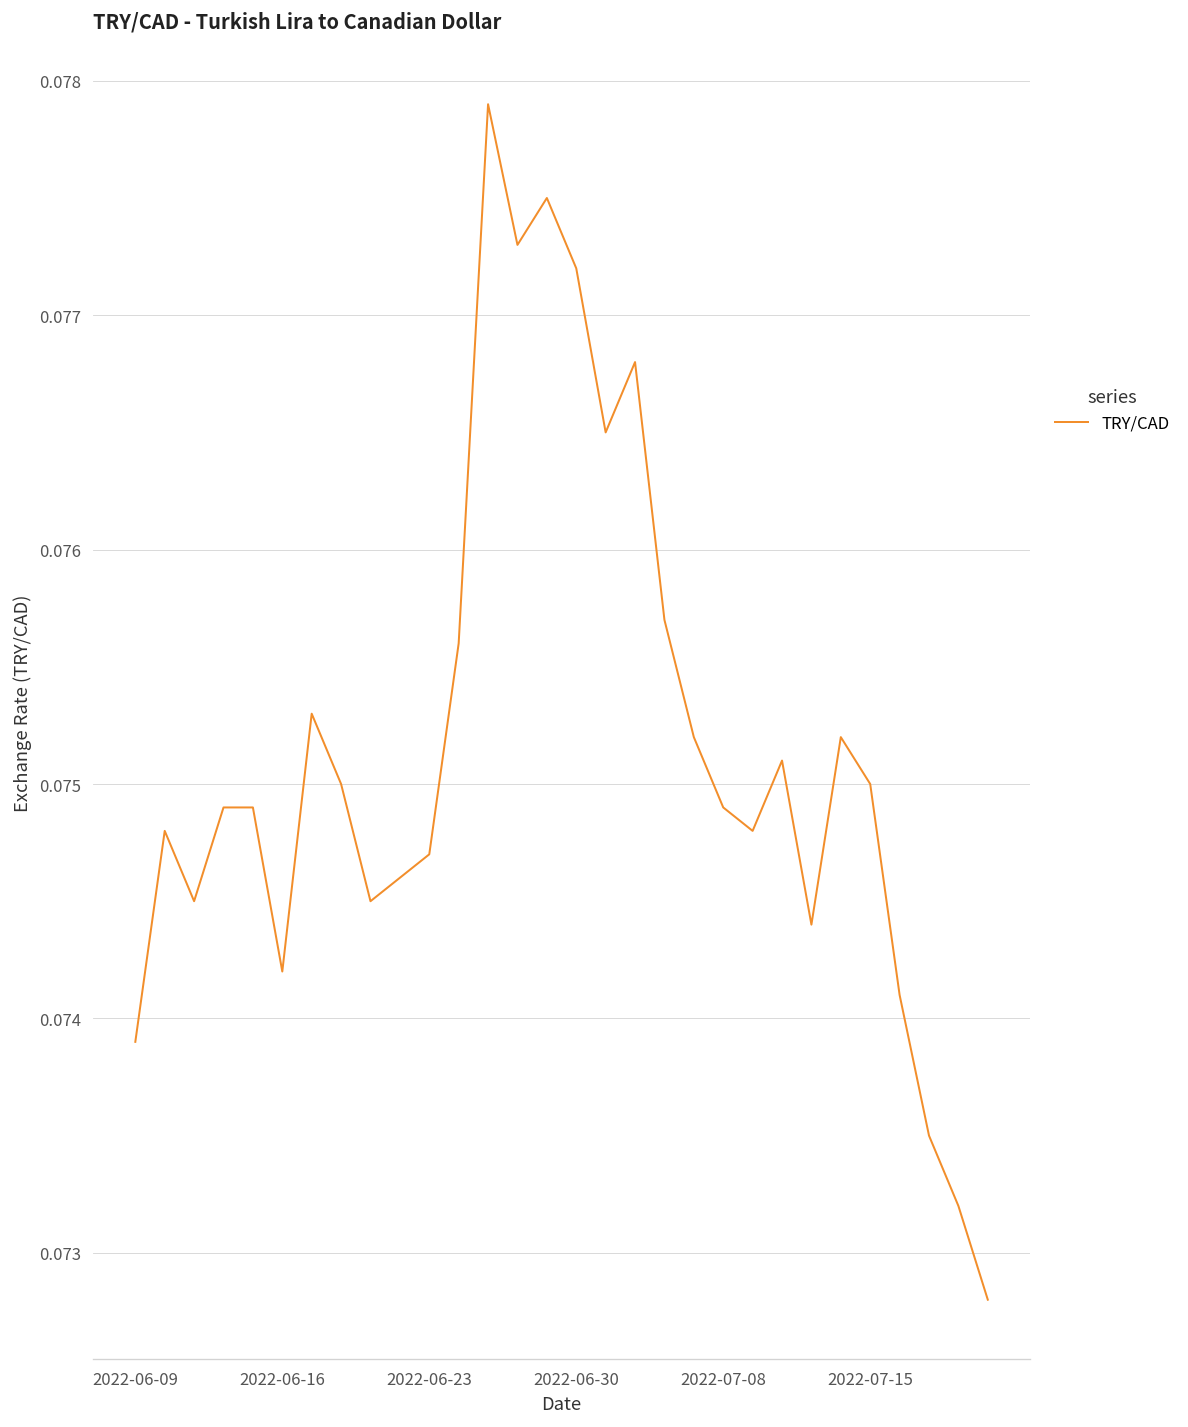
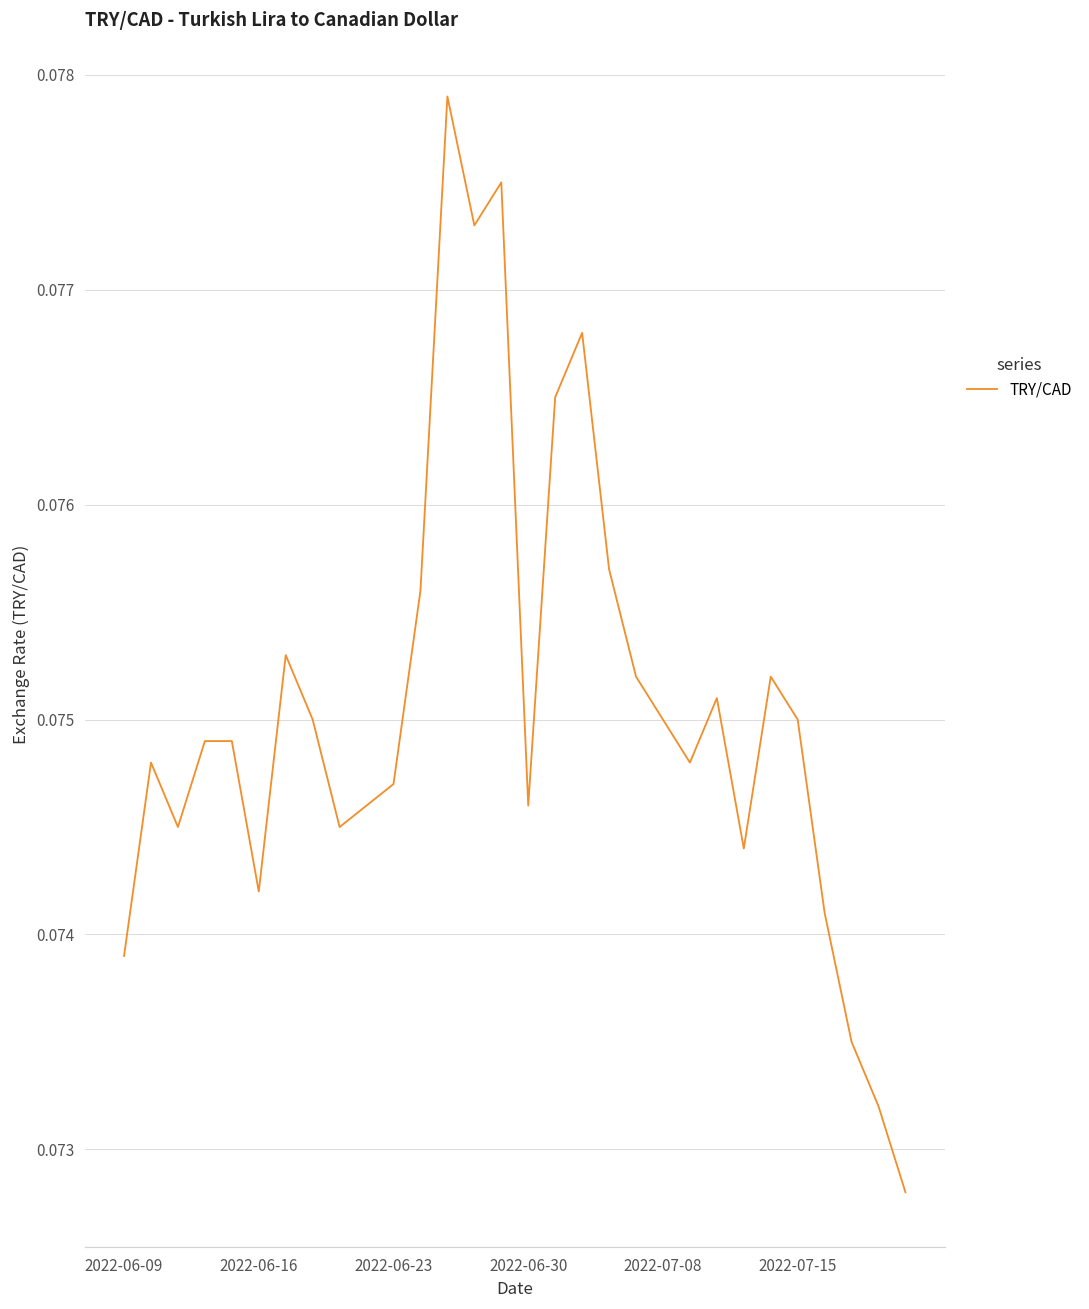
2022-06-30: 0.0772 -> 0.0746
2022-07-08: 0.0749 -> 0.0750
